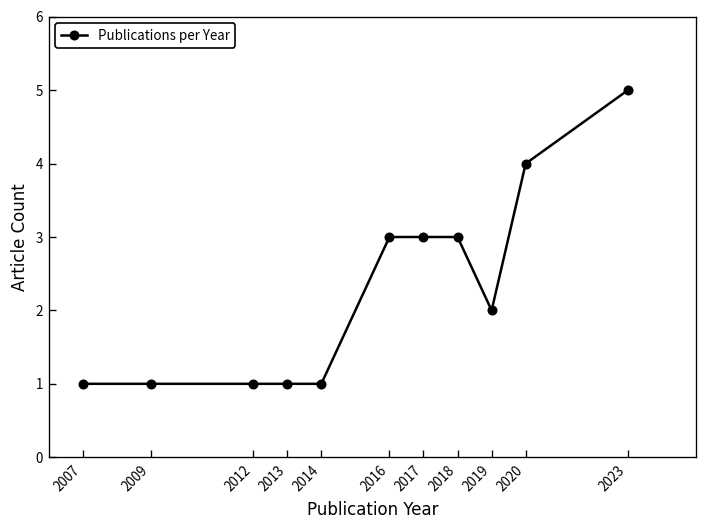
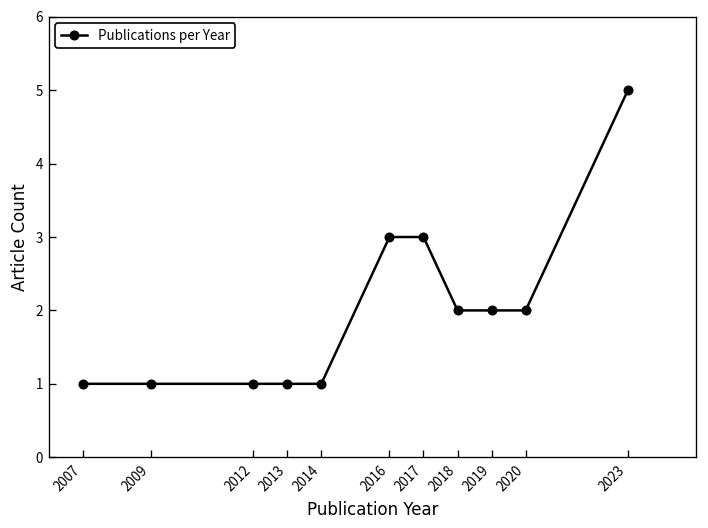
2018: 3 -> 2
2020: 4 -> 2
